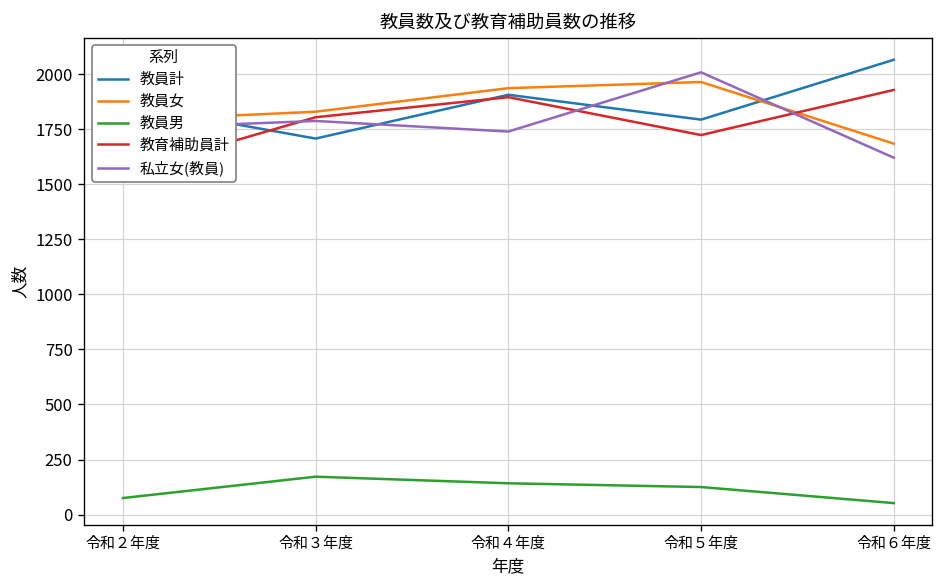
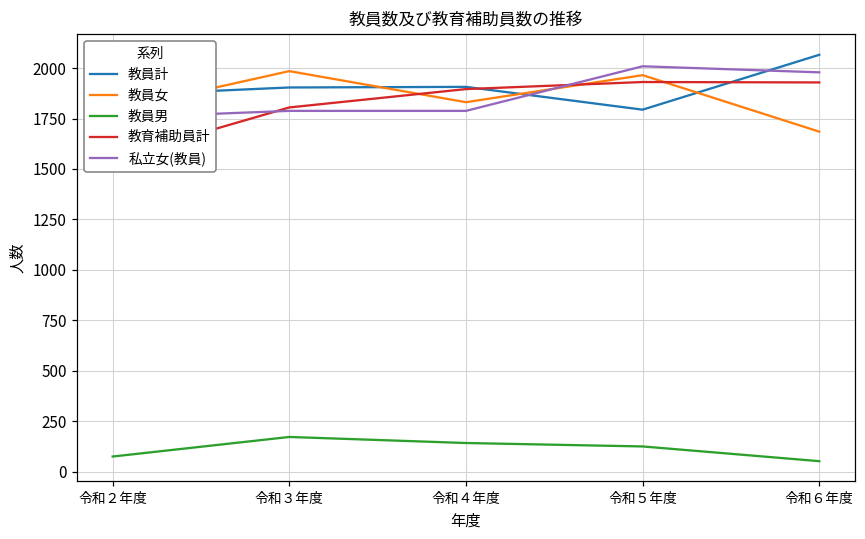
教員計, 令和３年度: 1710 -> 1900
教員女, 令和３年度: 1830 -> 1990
教員女, 令和４年度: 1940 -> 1830
私立女(教員), 令和４年度: 1740 -> 1790
教育補助員計, 令和５年度: 1720 -> 1930
私立女(教員), 令和６年度: 1620 -> 1980
